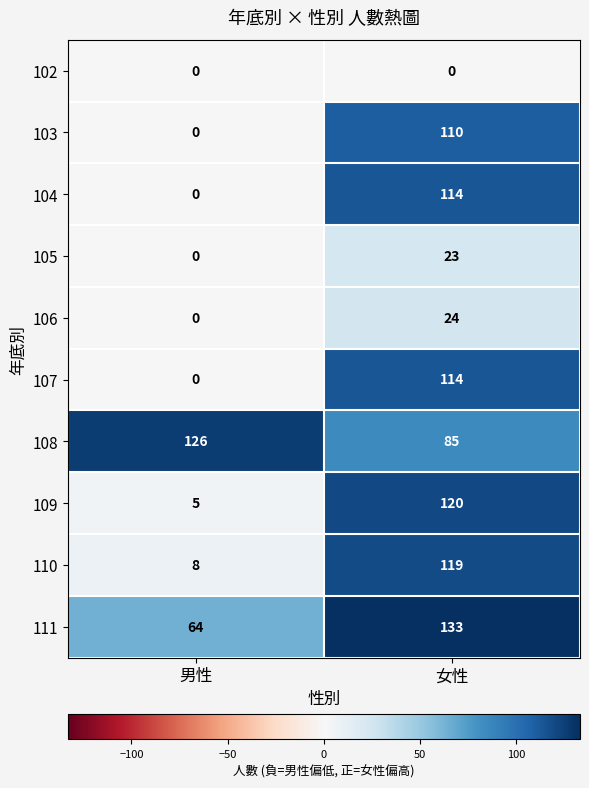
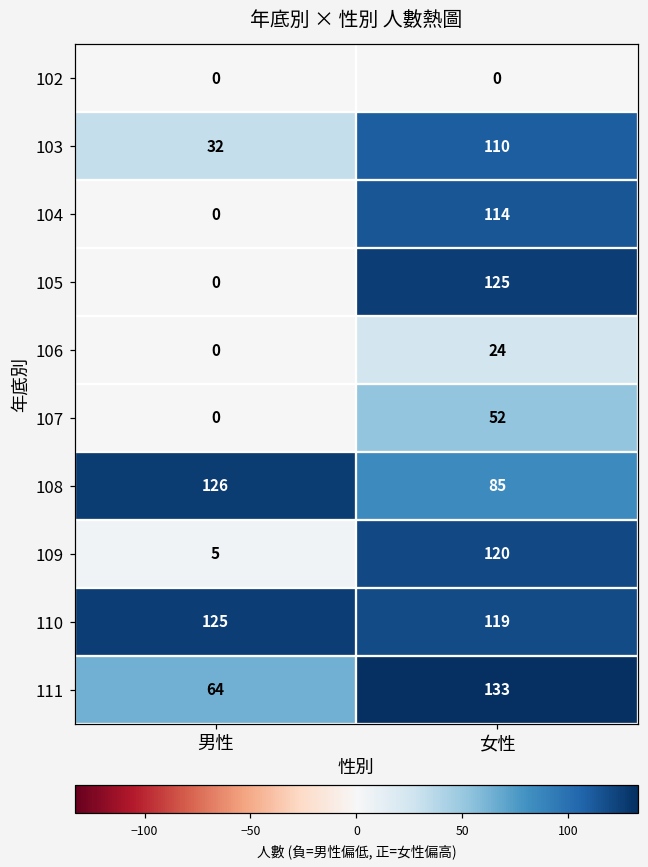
103, 男性: 0 -> 32
105, 女性: 23 -> 125
107, 女性: 114 -> 52
110, 男性: 8 -> 125
